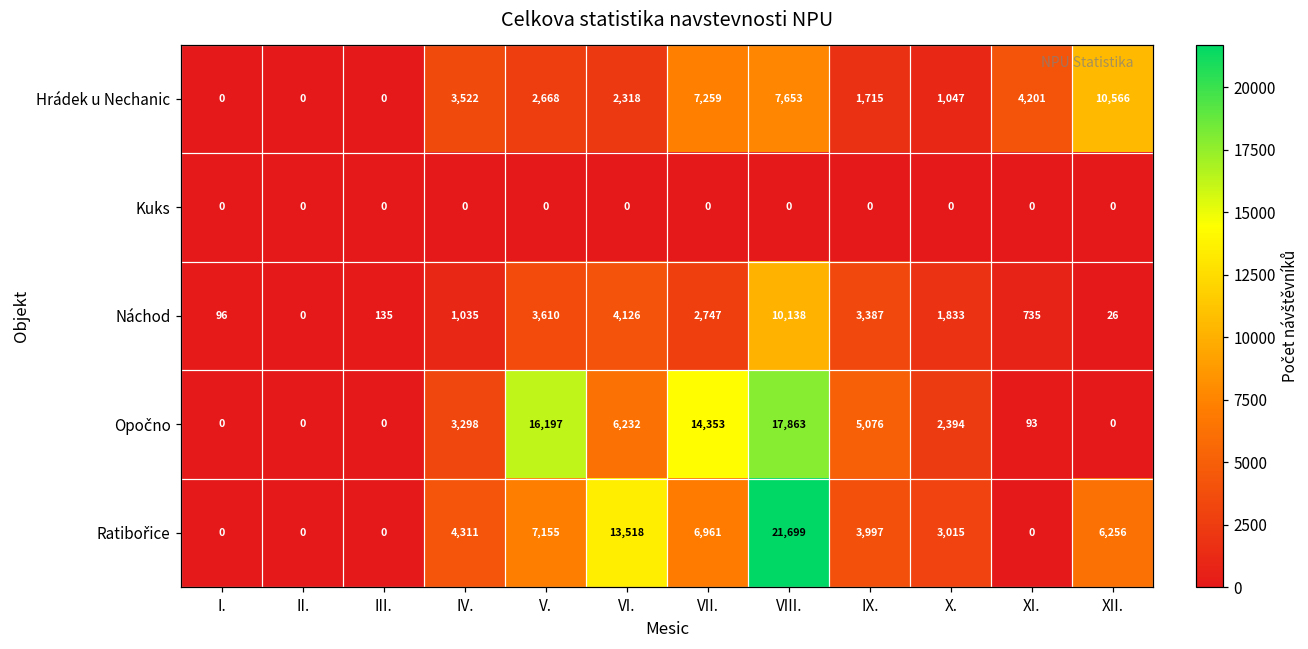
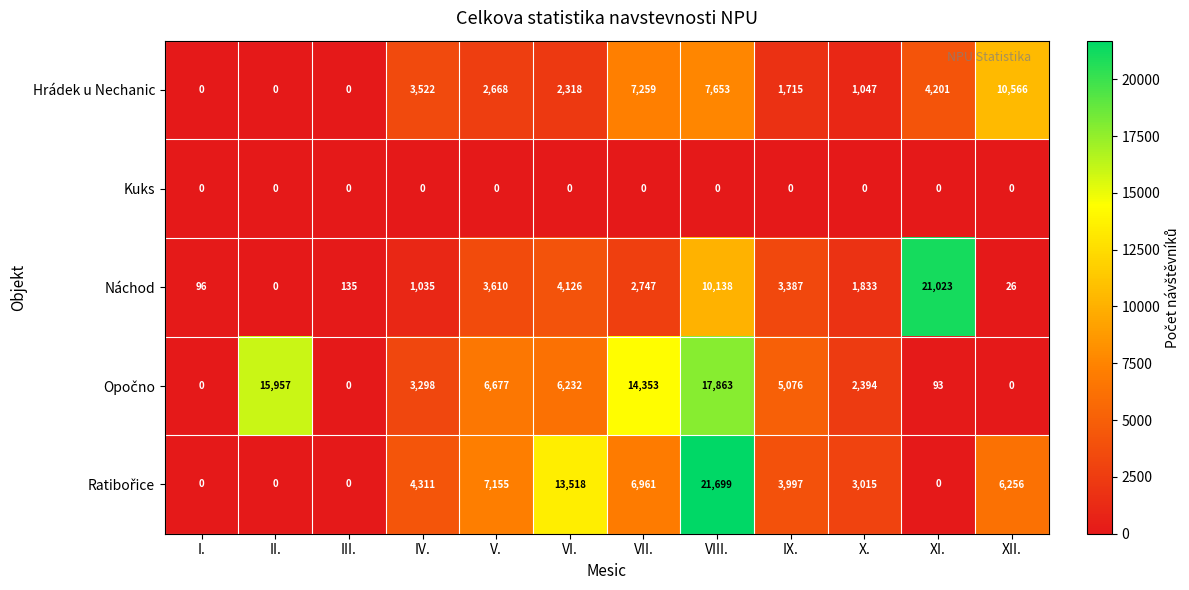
Náchod, XI.: 735 -> 21,023
Opočno, II.: 0 -> 15,957
Opočno, V.: 16,197 -> 6,677
